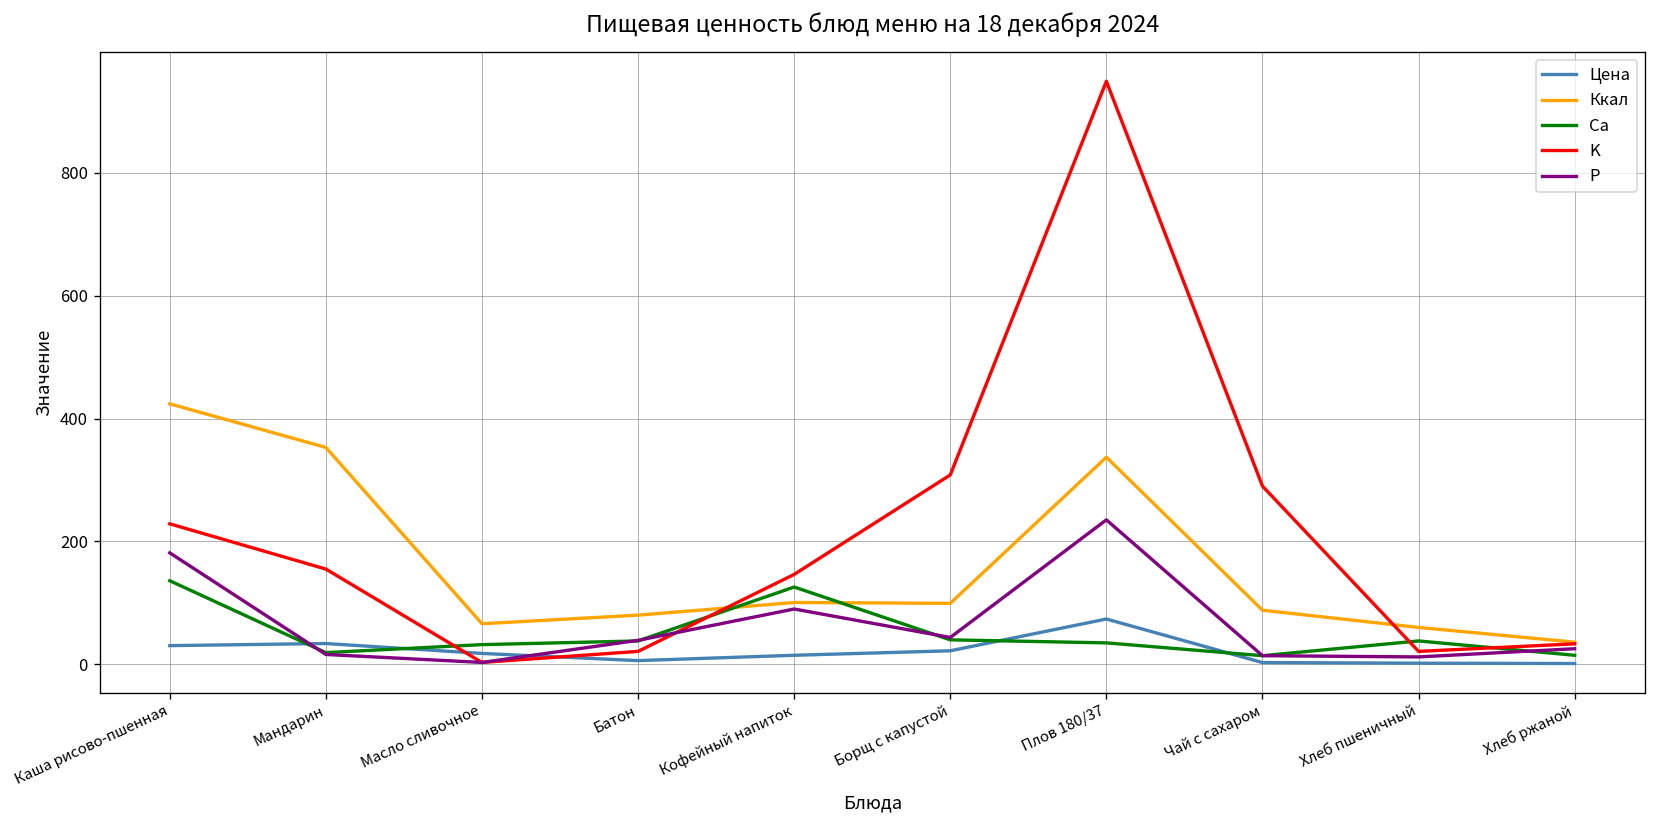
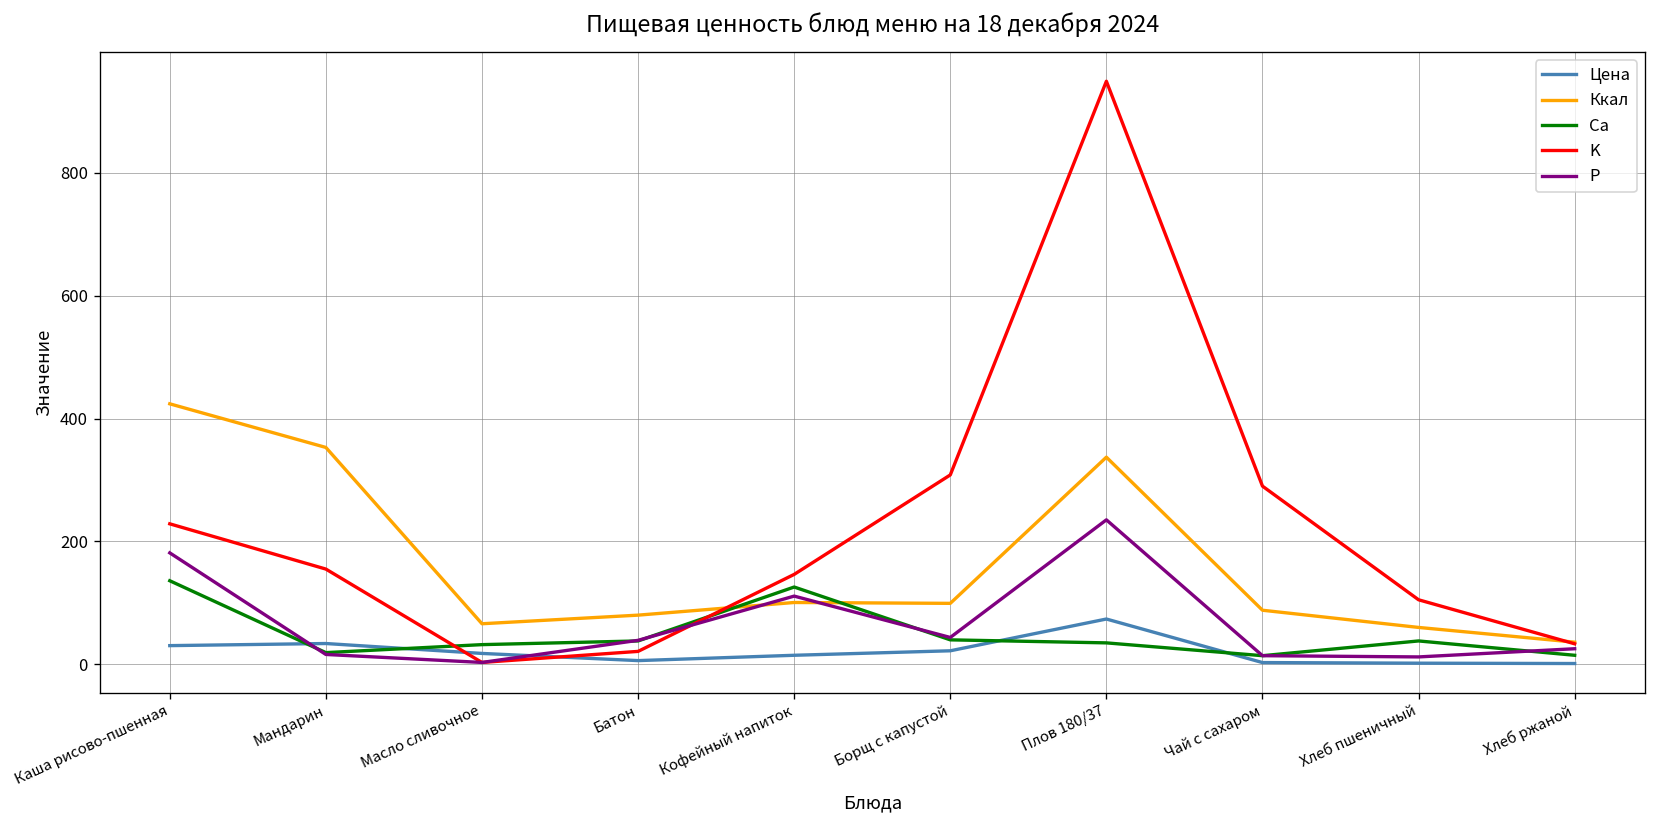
P, Кофейный напиток: 90 -> 110
K, Хлеб пшеничный: 20 -> 110
